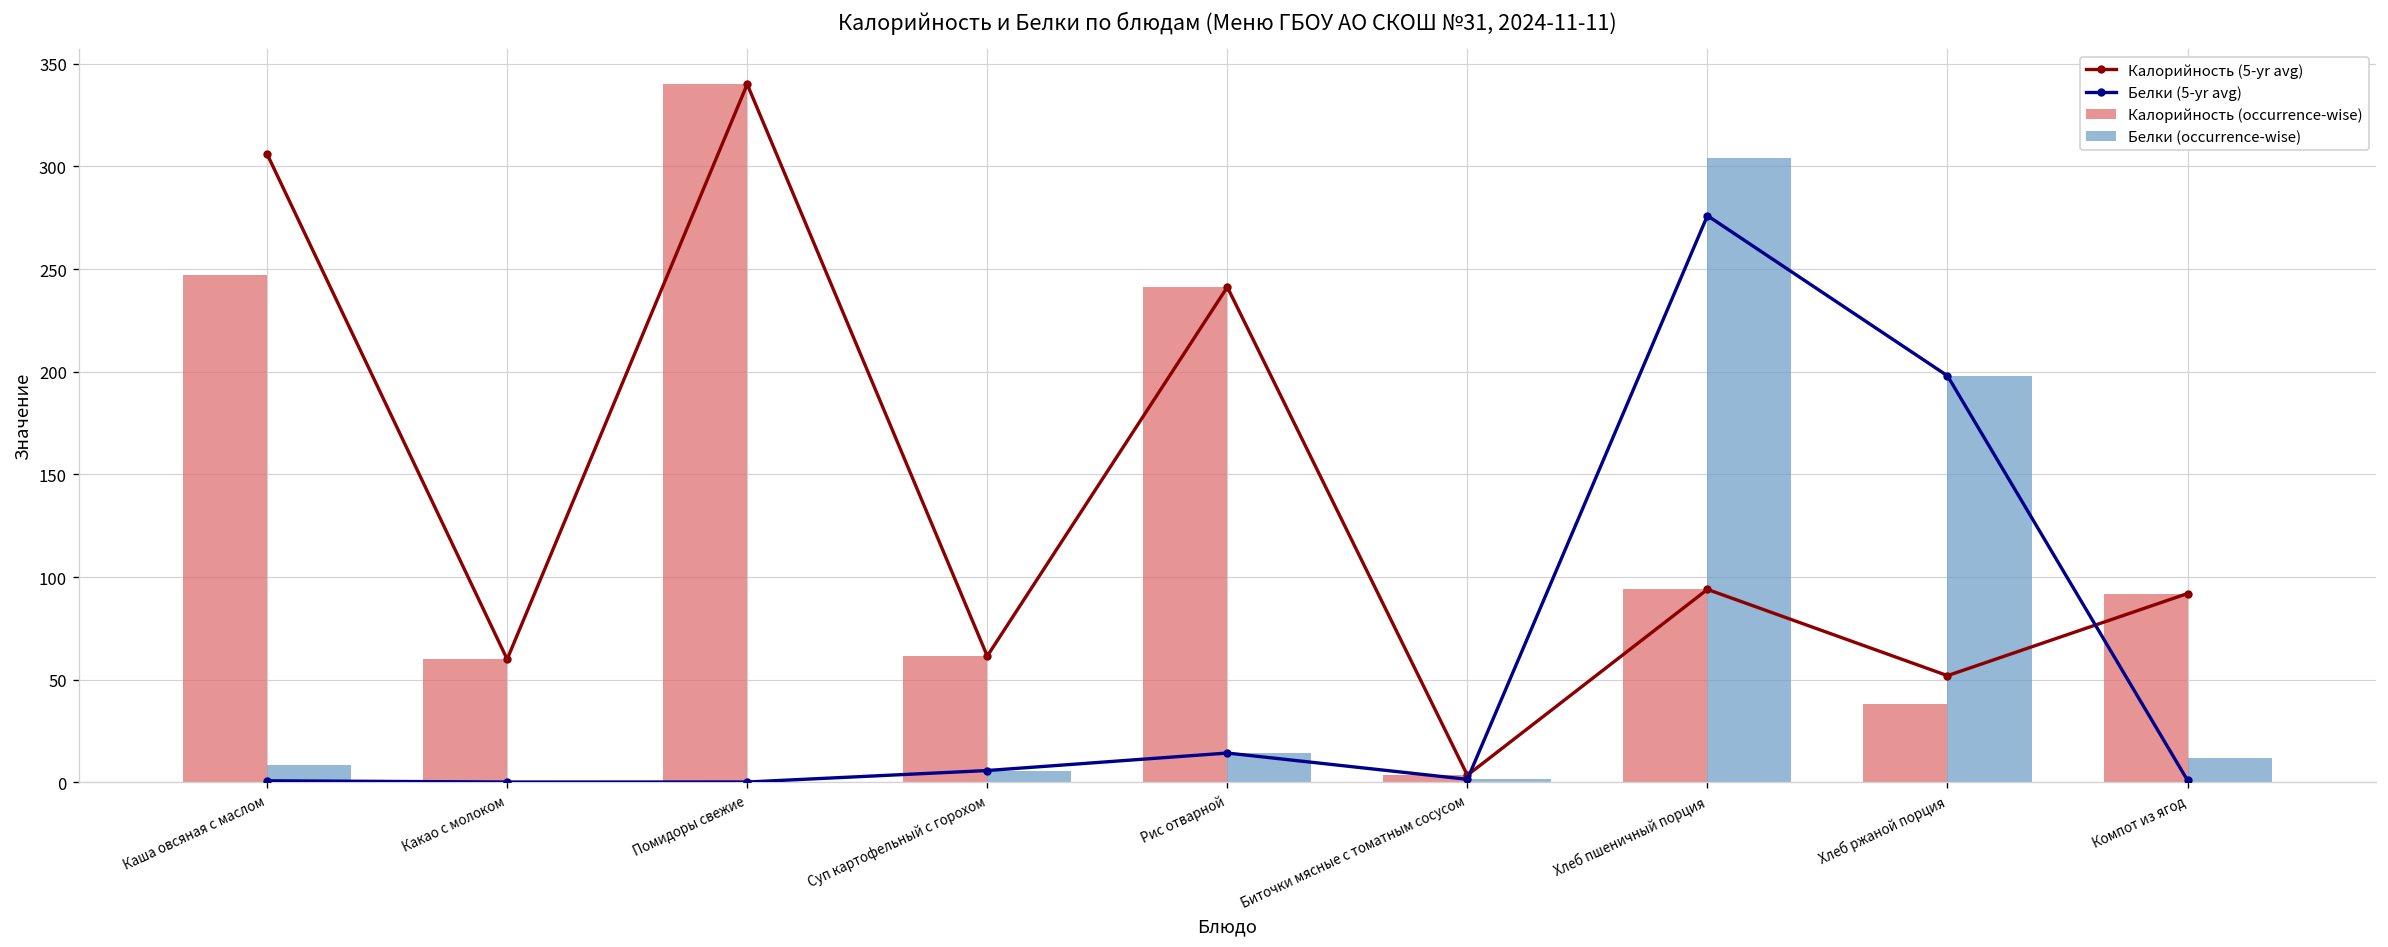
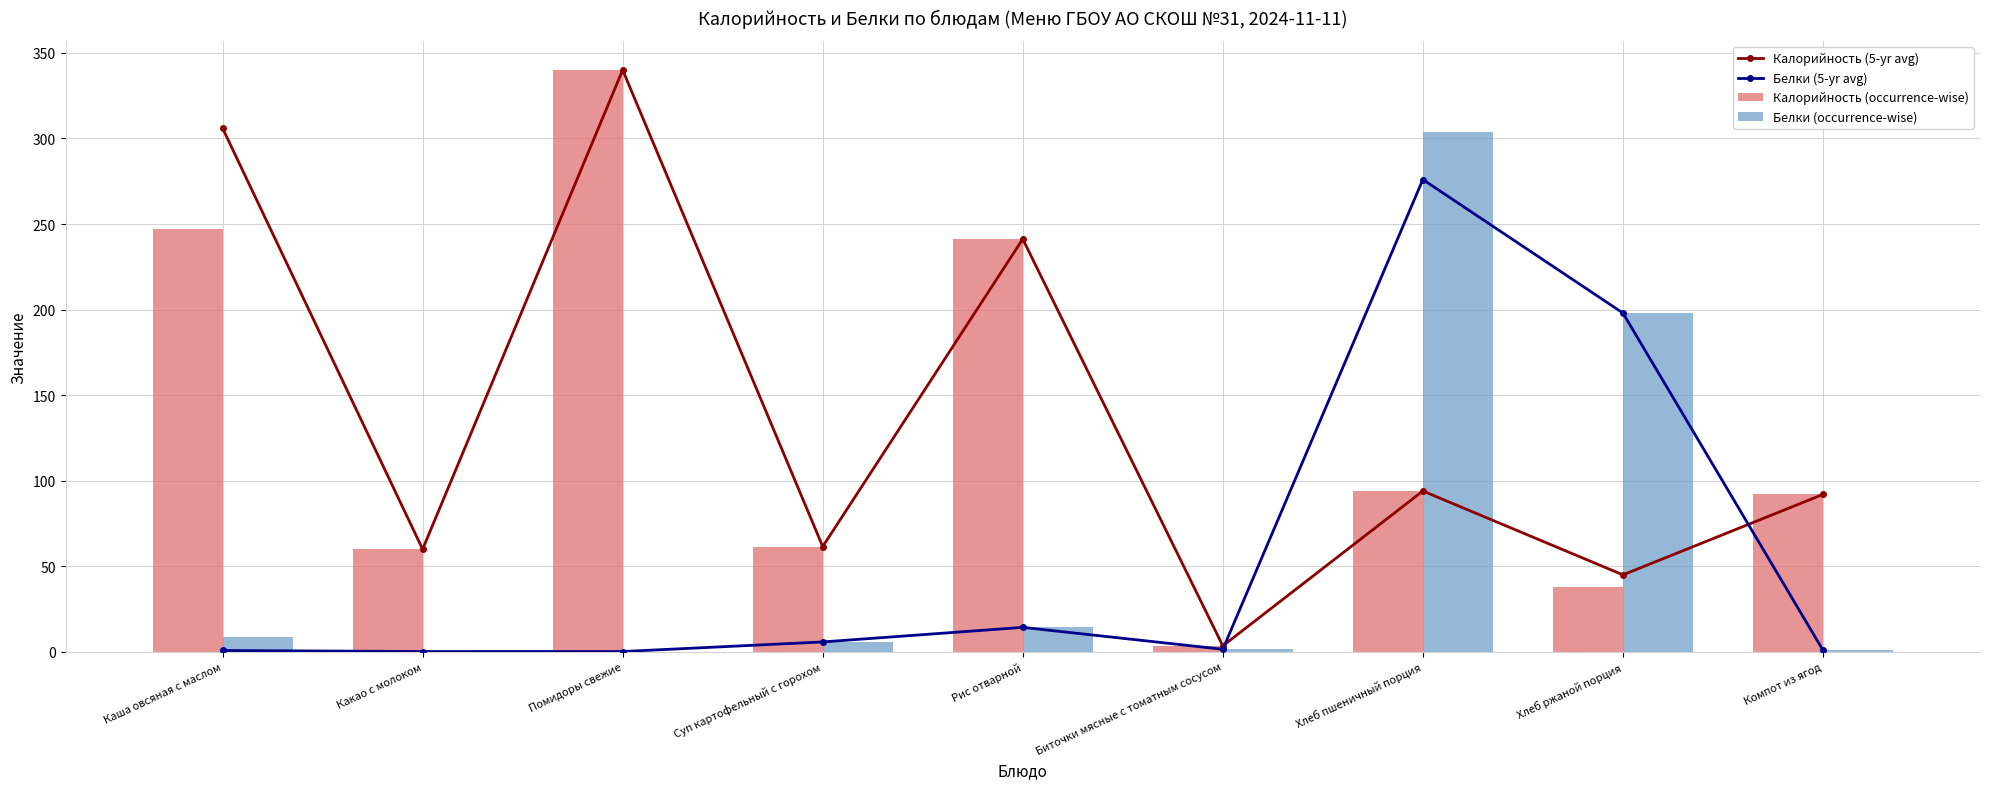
Калорийность (5-yr avg), Хлеб ржаной порция: 52 -> 45
Белки (occurrence-wise), Компот из ягод: 12 -> 1
